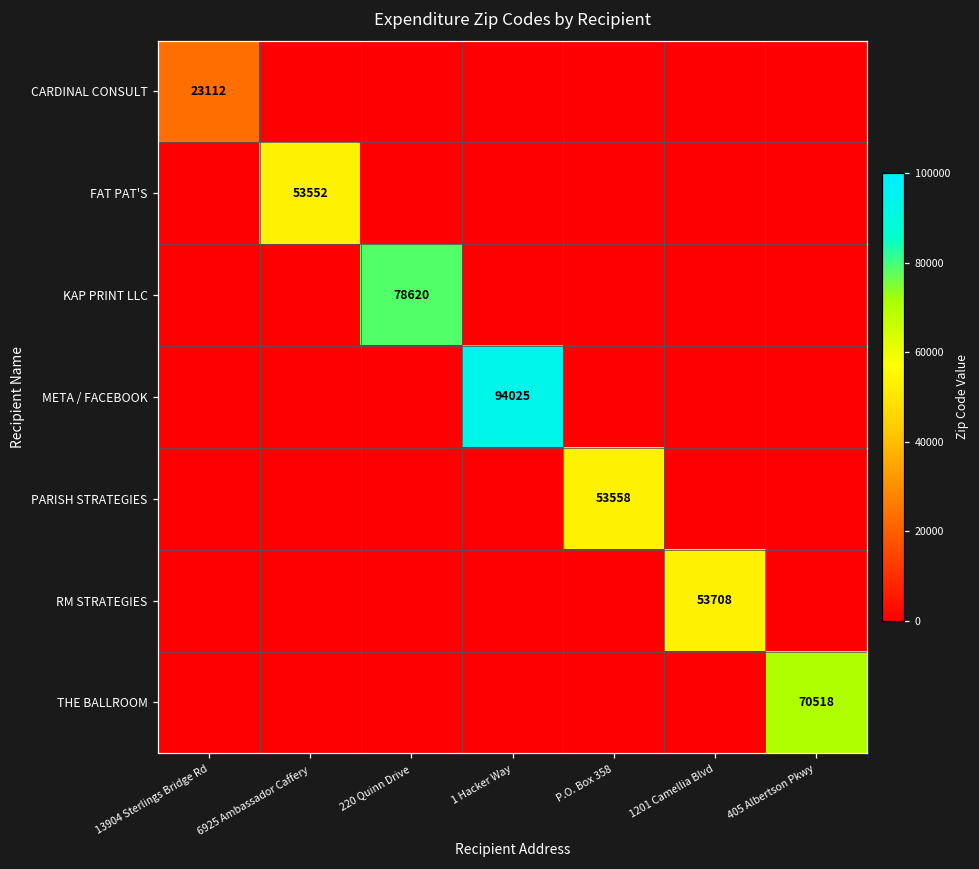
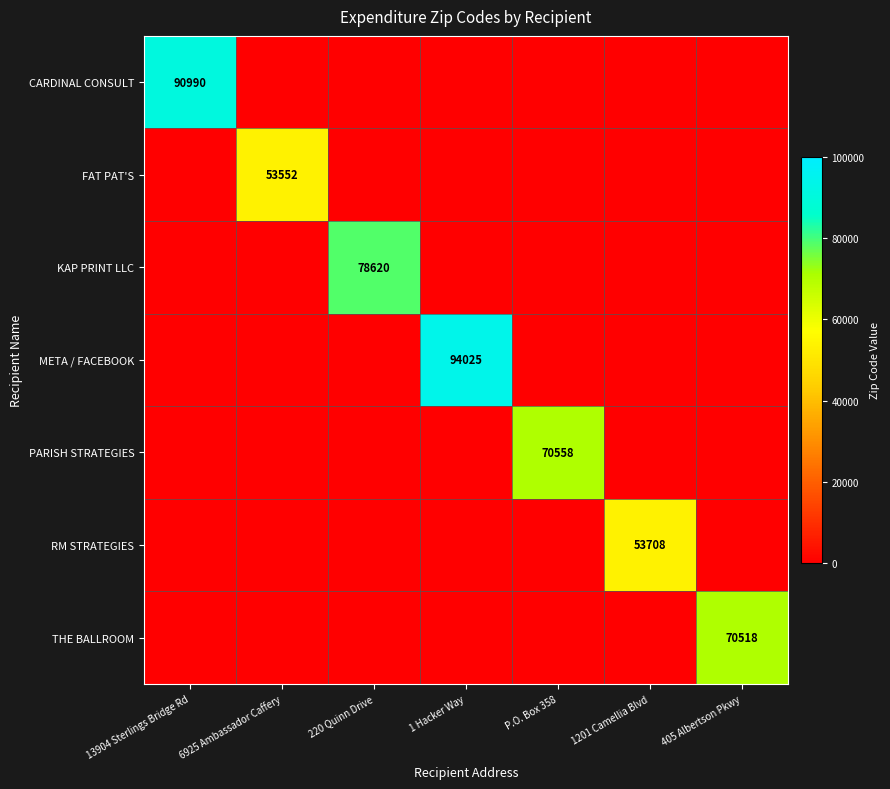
CARDINAL CONSULT, 13904 Sterlings Bridge Rd: 23112 -> 90990
PARISH STRATEGIES, P.O. Box 358: 53558 -> 70558
